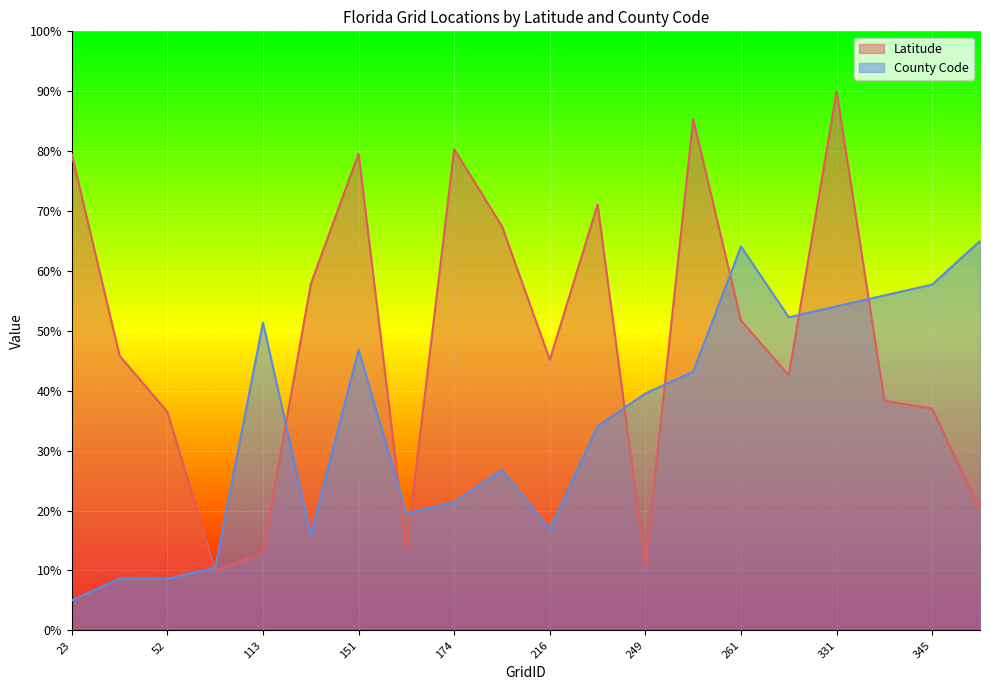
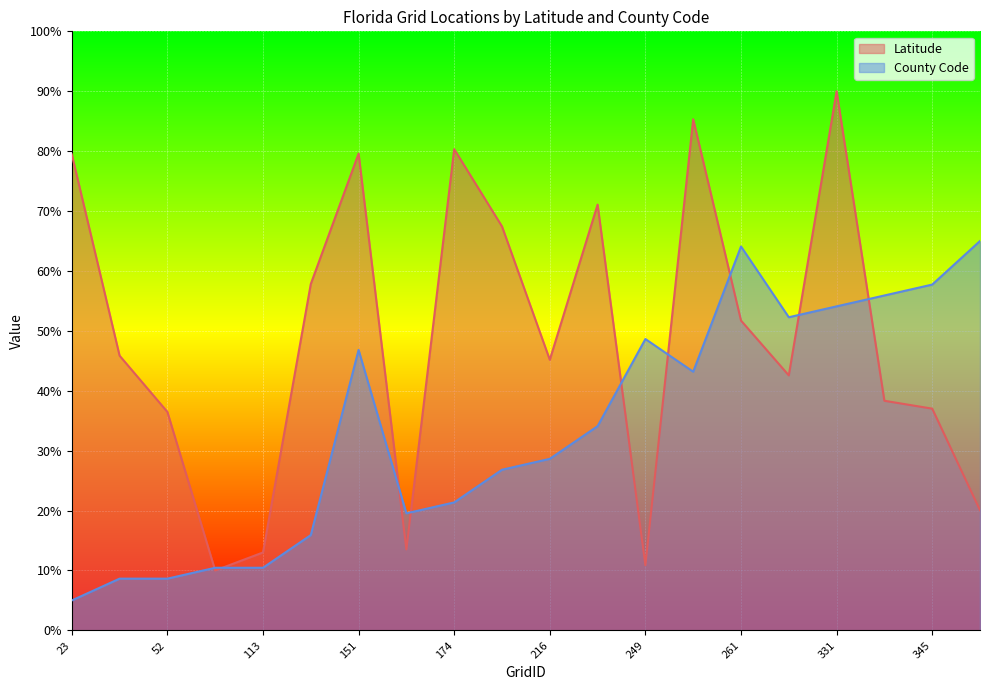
County Code, 113: 51% -> 10%
County Code, 216: 17% -> 29%
County Code, 249: 40% -> 49%
